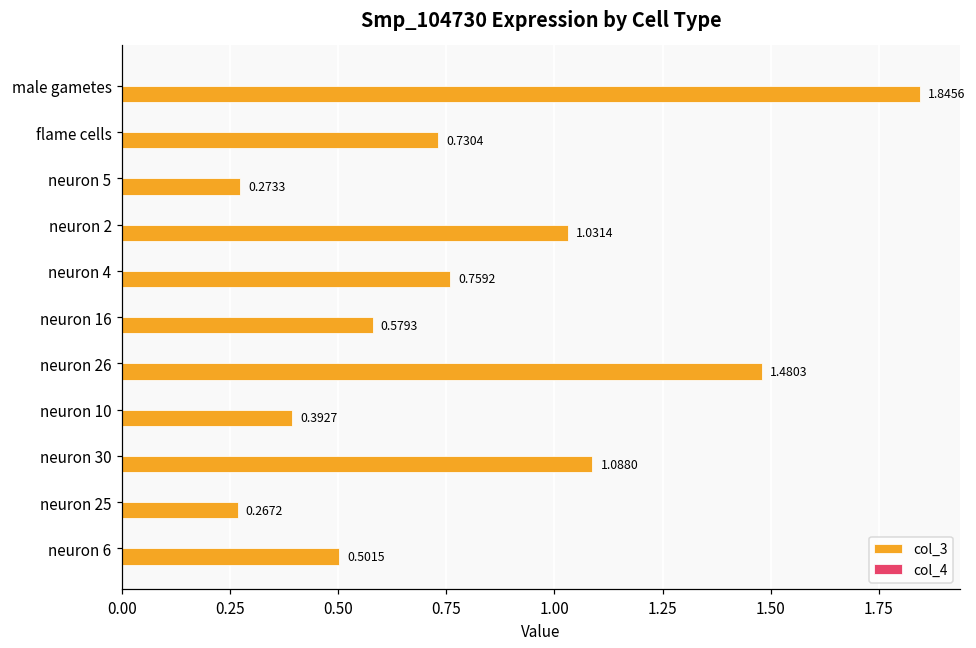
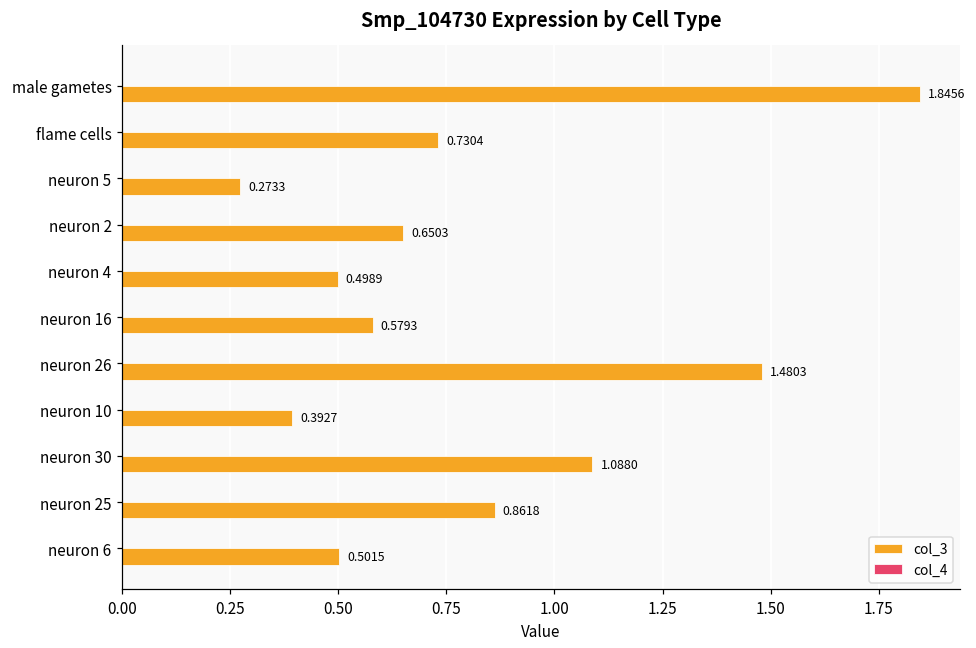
col_3, neuron 2: 1.0314 -> 0.6503
col_3, neuron 4: 0.7592 -> 0.4989
col_3, neuron 25: 0.2672 -> 0.8618
